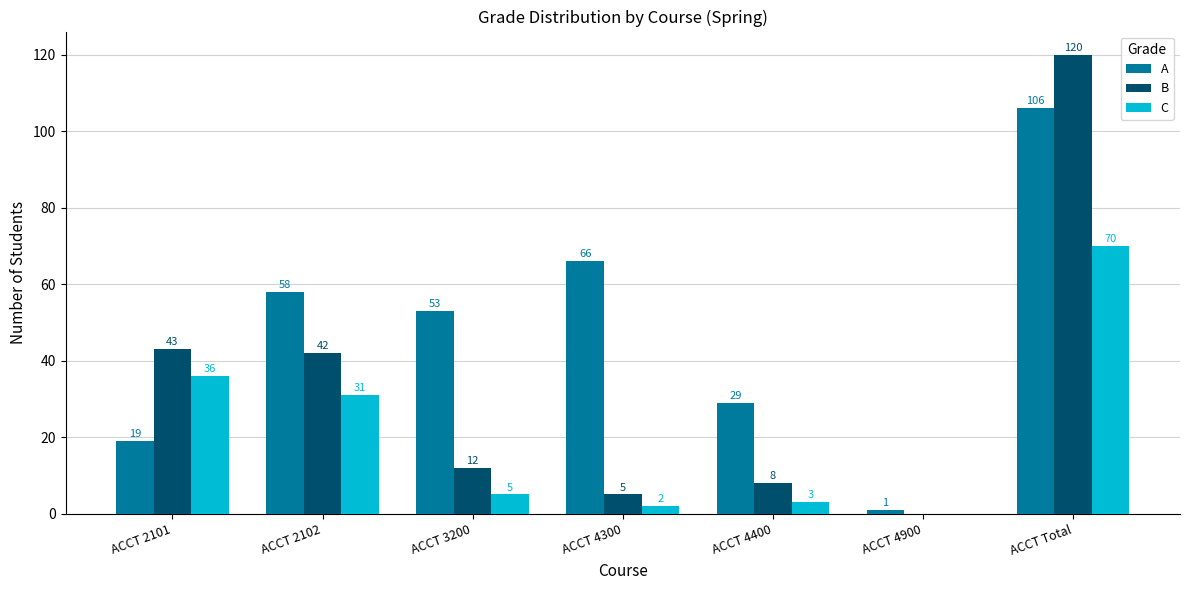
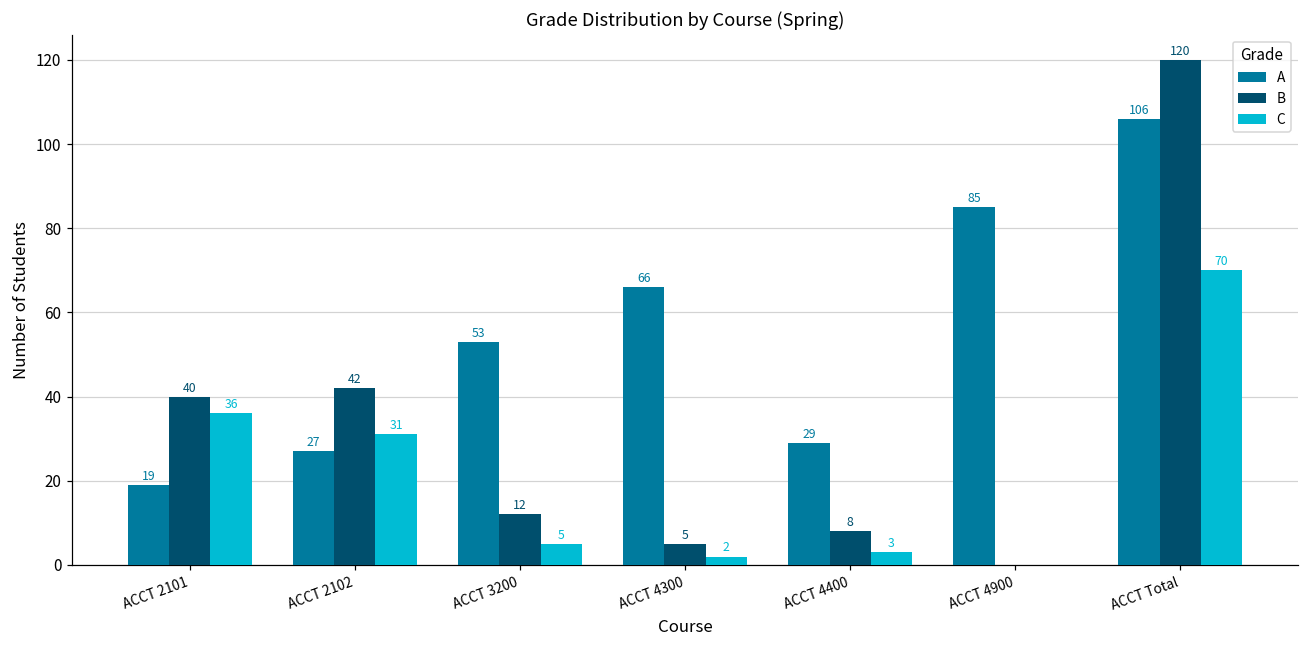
B, ACCT 2101: 43 -> 40
A, ACCT 2102: 58 -> 27
A, ACCT 4900: 1 -> 85
